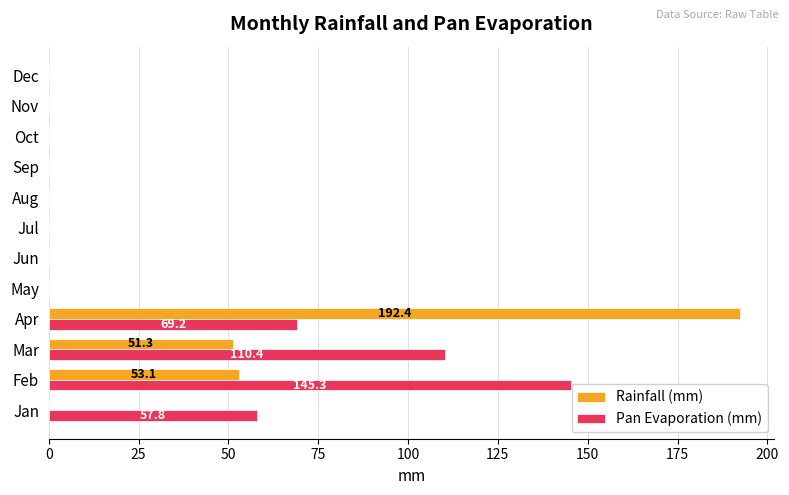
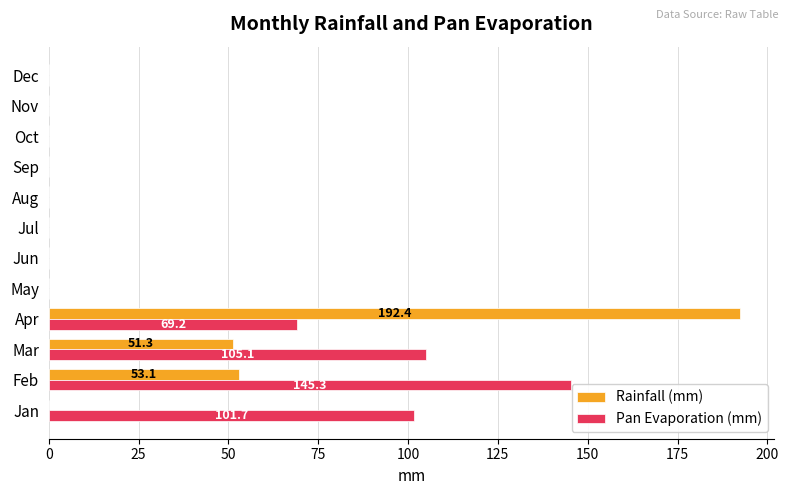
Pan Evaporation (mm), Mar: 110.4 -> 105.1
Pan Evaporation (mm), Jan: 57.8 -> 101.7
